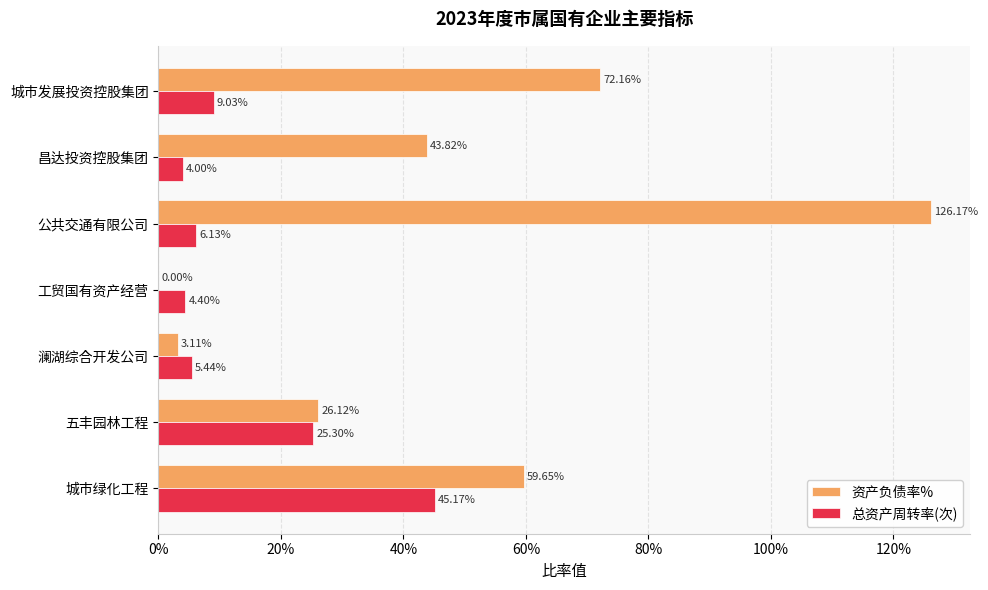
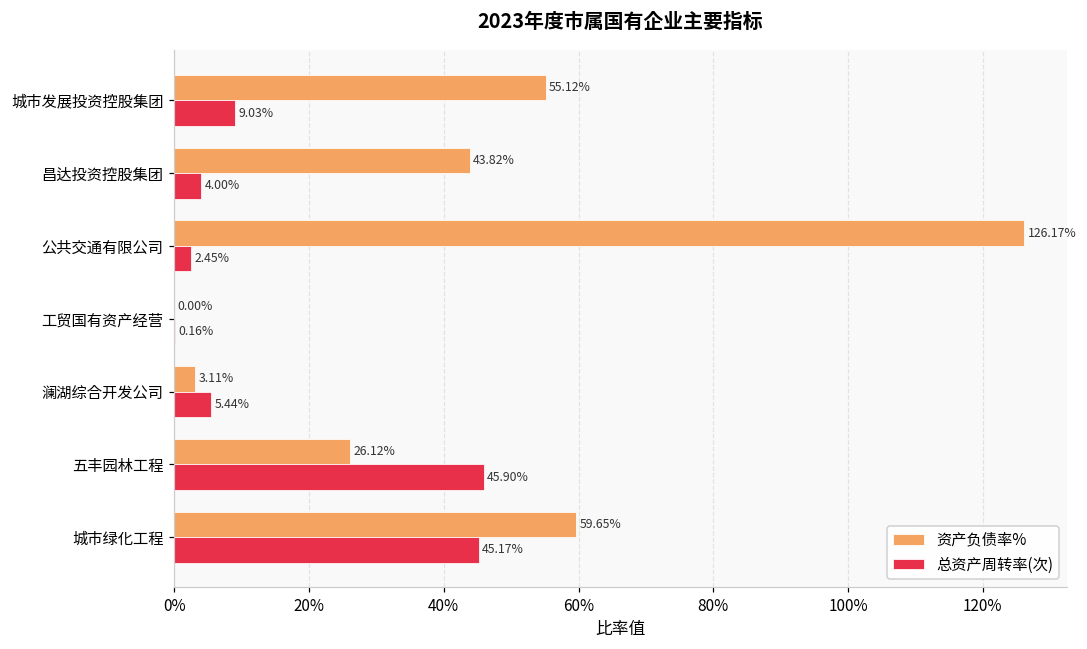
资产负债率%, 城市发展投资控股集团: 72.16% -> 55.12%
总资产周转率(次), 公共交通有限公司: 6.13% -> 2.45%
总资产周转率(次), 工贸国有资产经营: 4.40% -> 0.16%
总资产周转率(次), 五丰园林工程: 25.30% -> 45.90%
